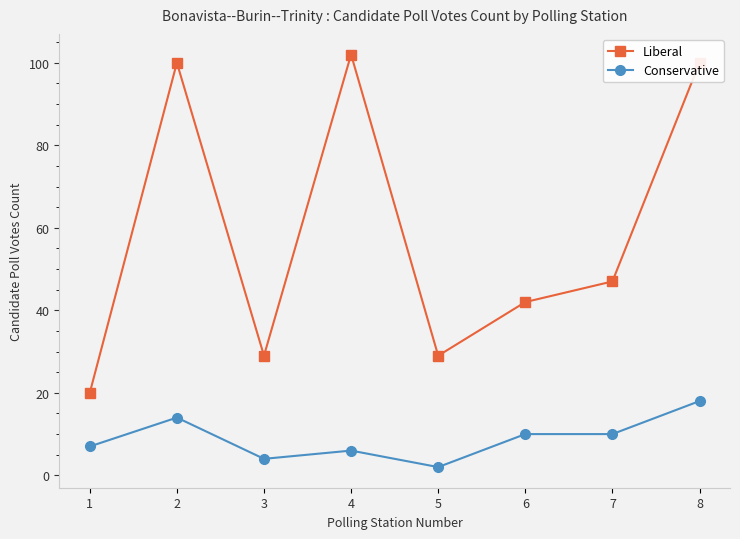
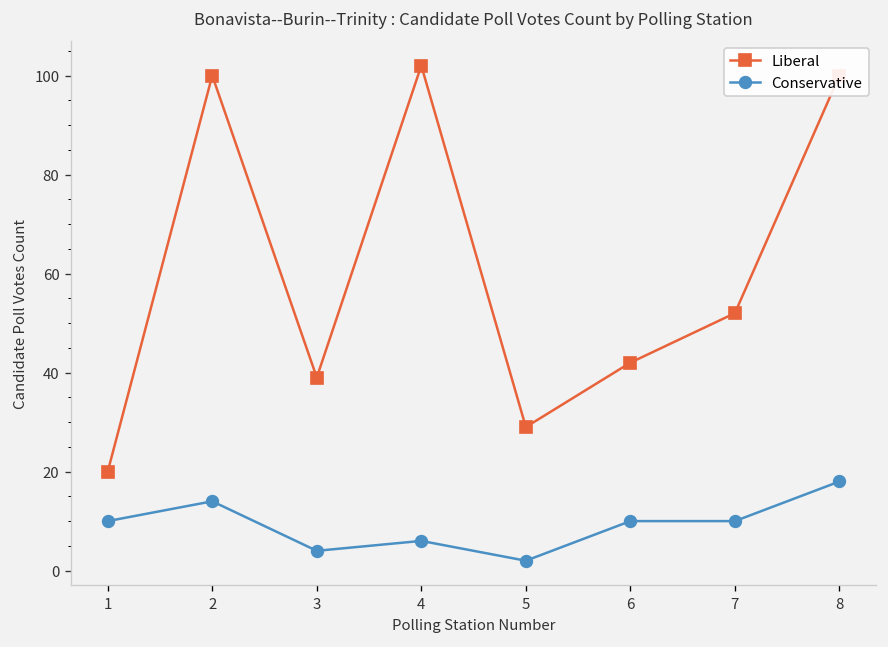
Conservative, 1: 7 -> 10
Liberal, 3: 29 -> 39
Liberal, 7: 47 -> 52
